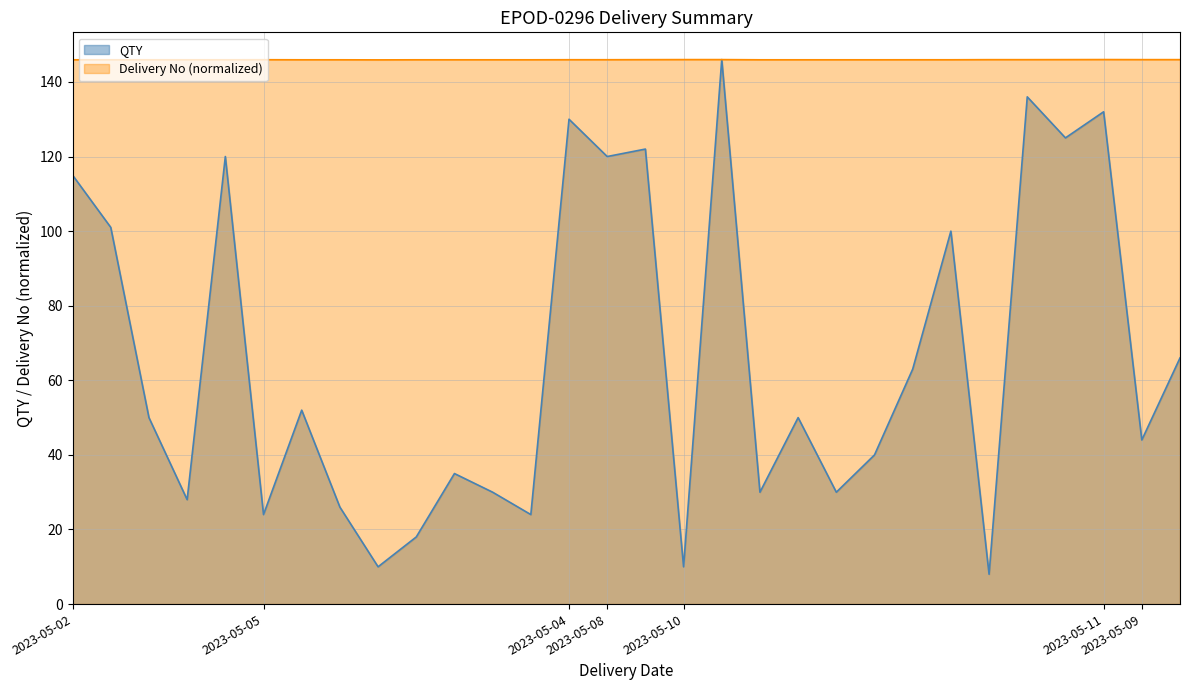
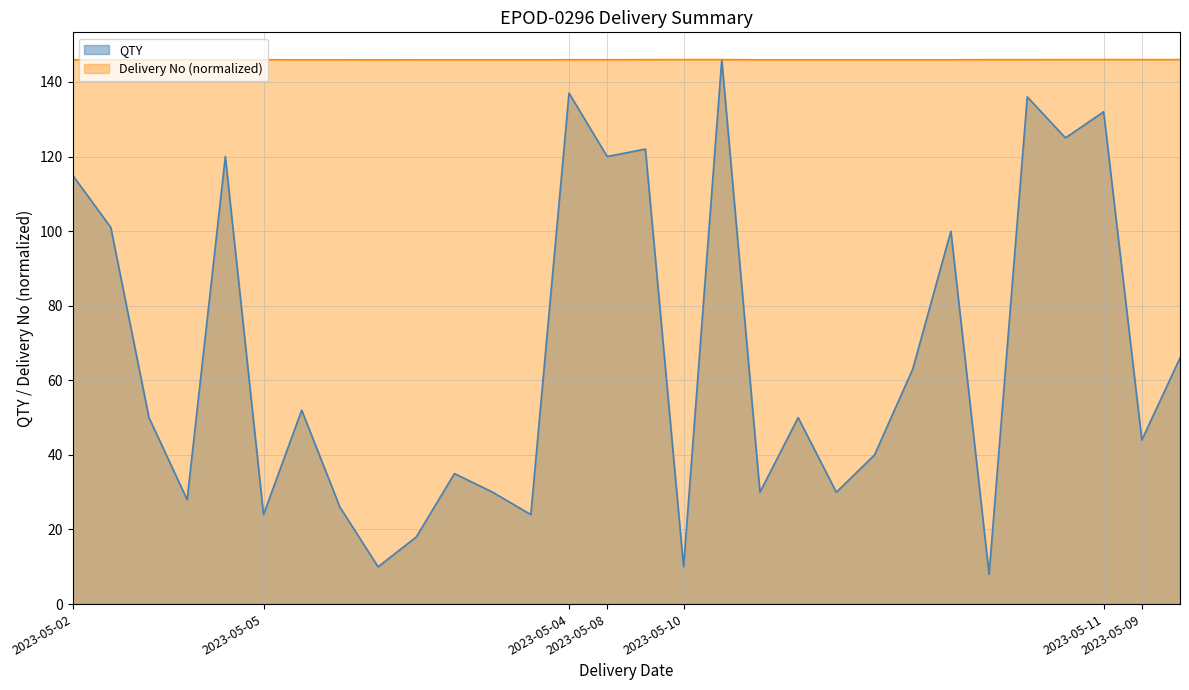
QTY, 2023-05-04: 130 -> 137
